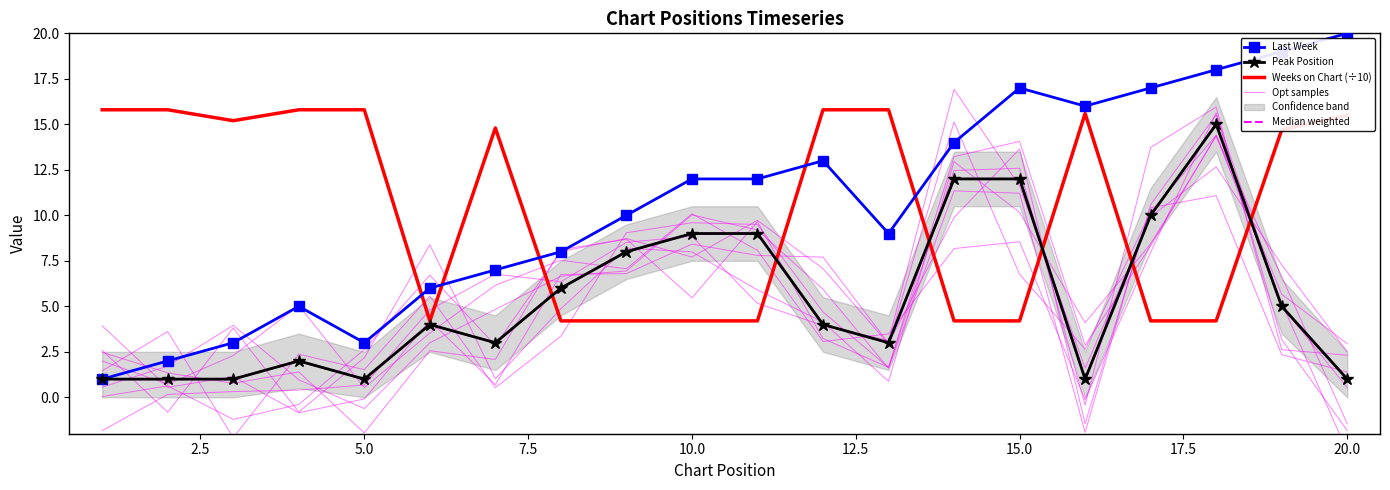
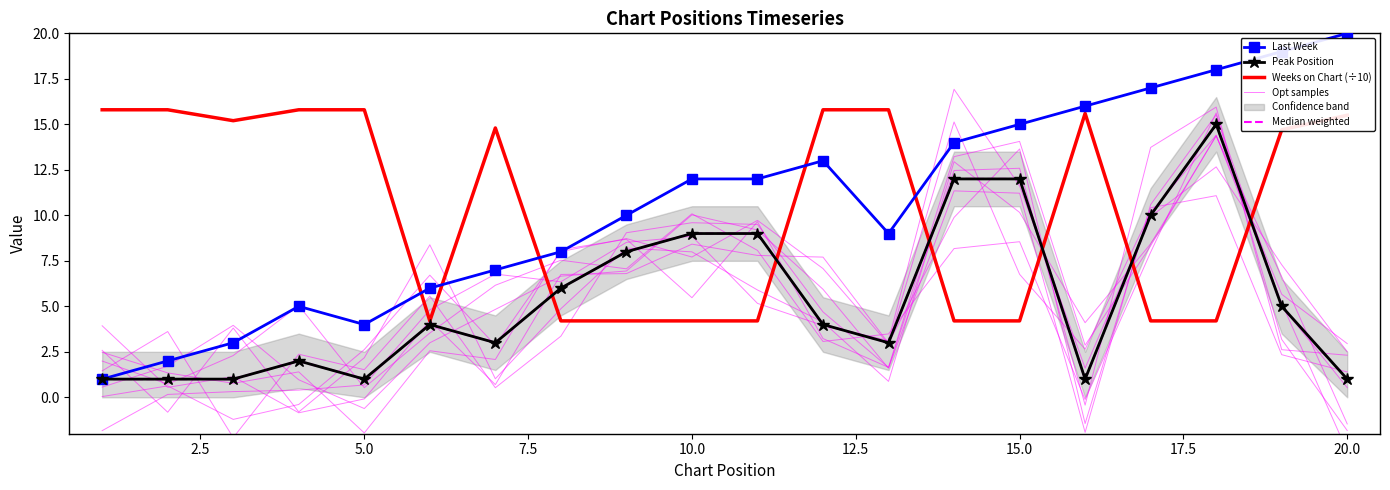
Last Week, 5.0: 3 -> 4
Last Week, 15.0: 17 -> 15
